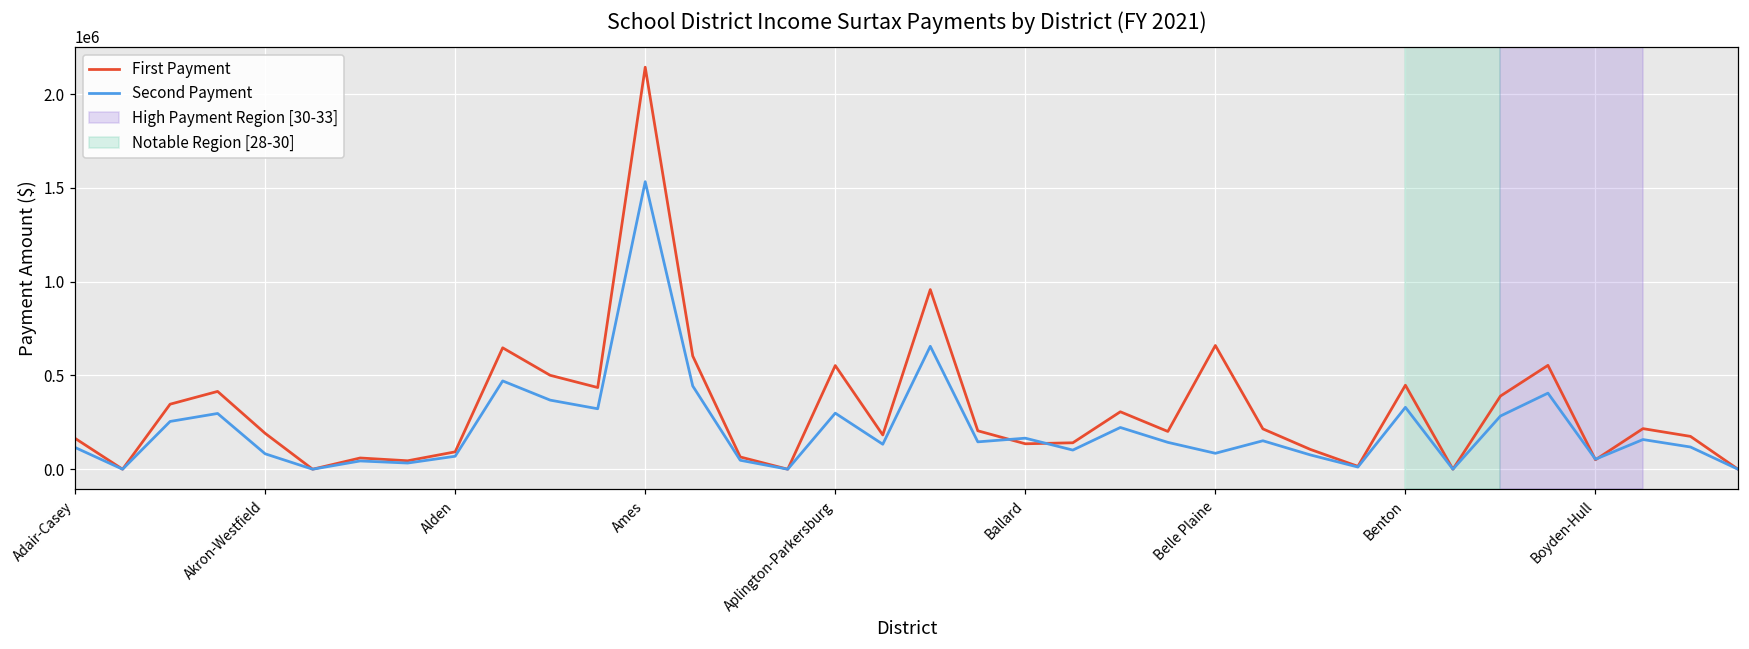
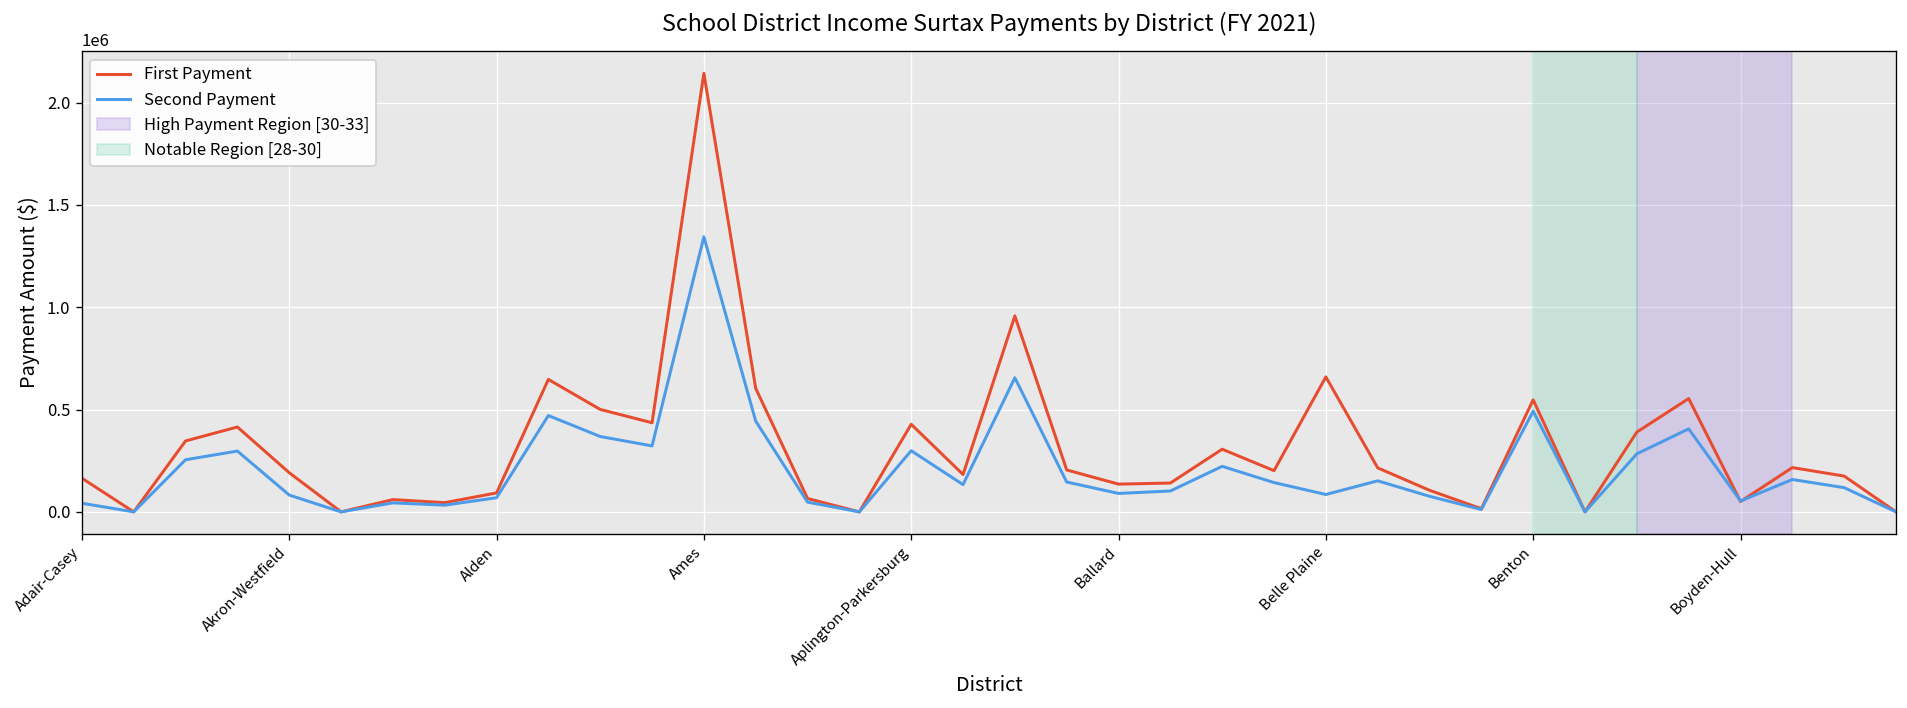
Second Payment, Adair-Casey: 120000 -> 40000
Second Payment, Ames: 1530000 -> 1340000
First Payment, Aplington-Parkersburg: 550000 -> 430000
Second Payment, Ballard: 170000 -> 90000
First Payment, Benton: 450000 -> 550000
Second Payment, Benton: 330000 -> 490000
